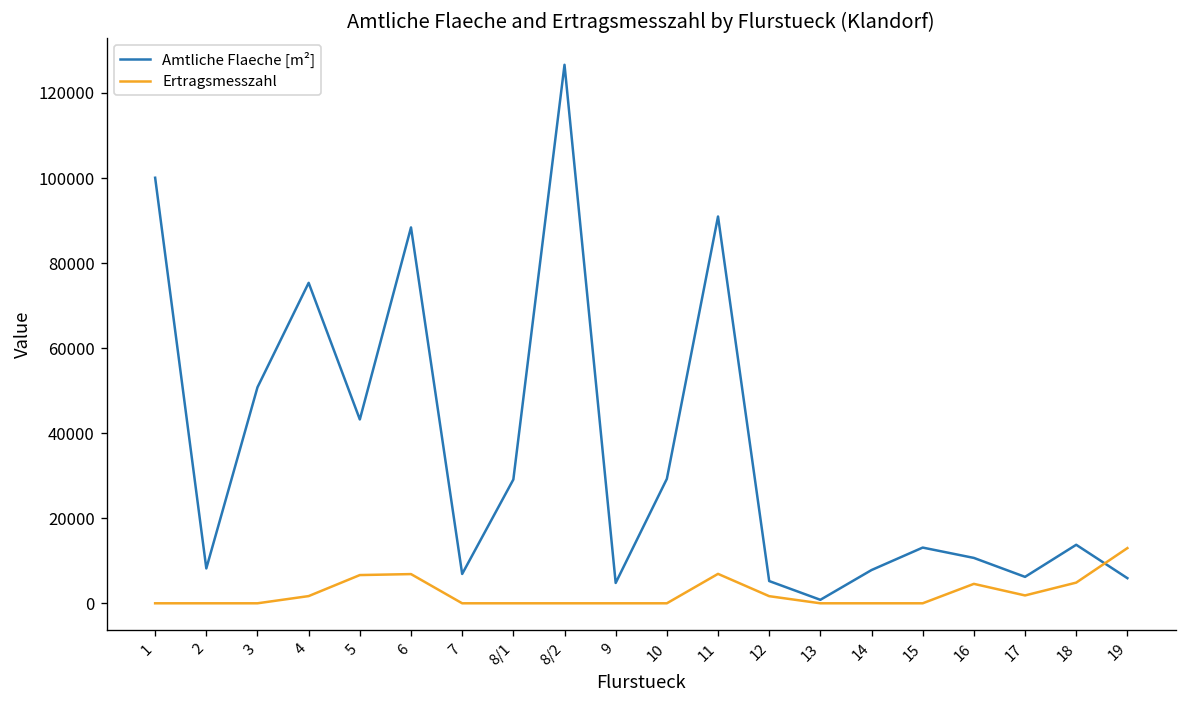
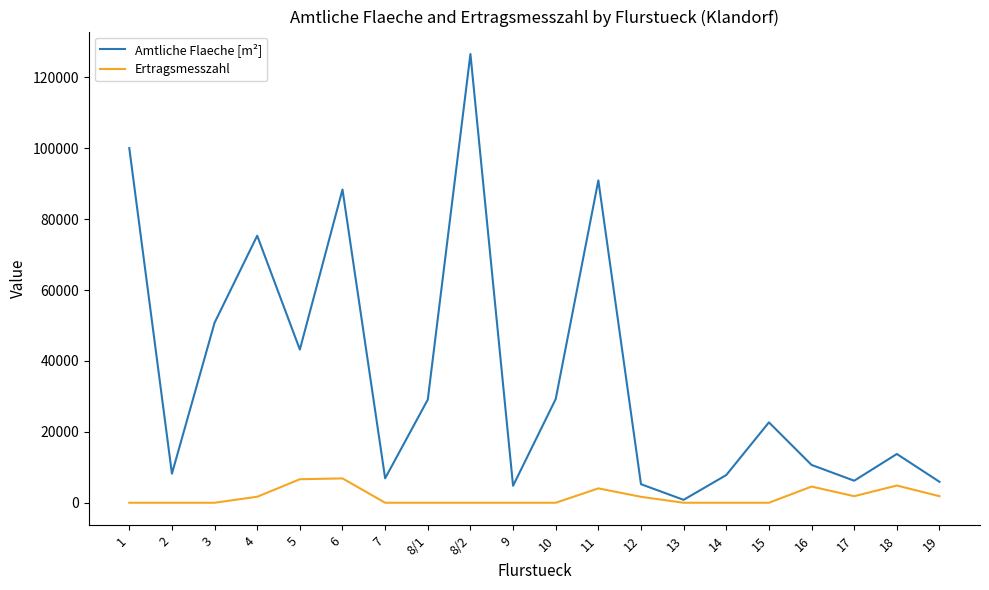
Ertragsmesszahl, 11: 7000 -> 4000
Amtliche Flaeche [m²], 15: 13000 -> 23000
Ertragsmesszahl, 19: 13000 -> 2000
